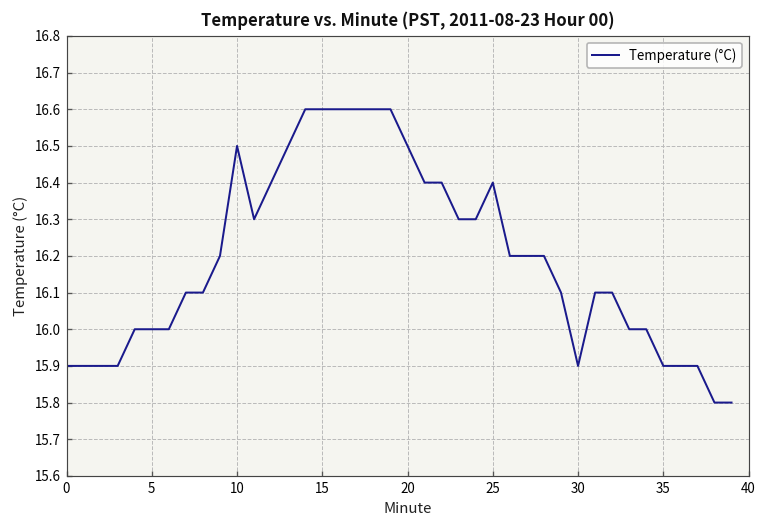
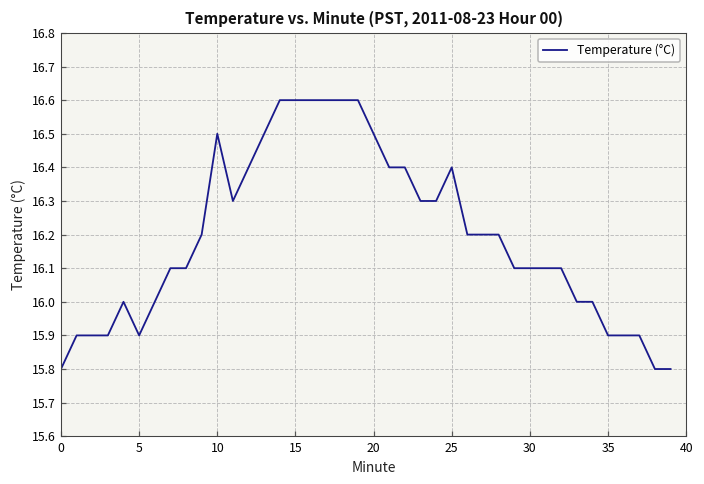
0: 15.9 -> 15.8
5: 16.0 -> 15.9
30: 15.9 -> 16.1
